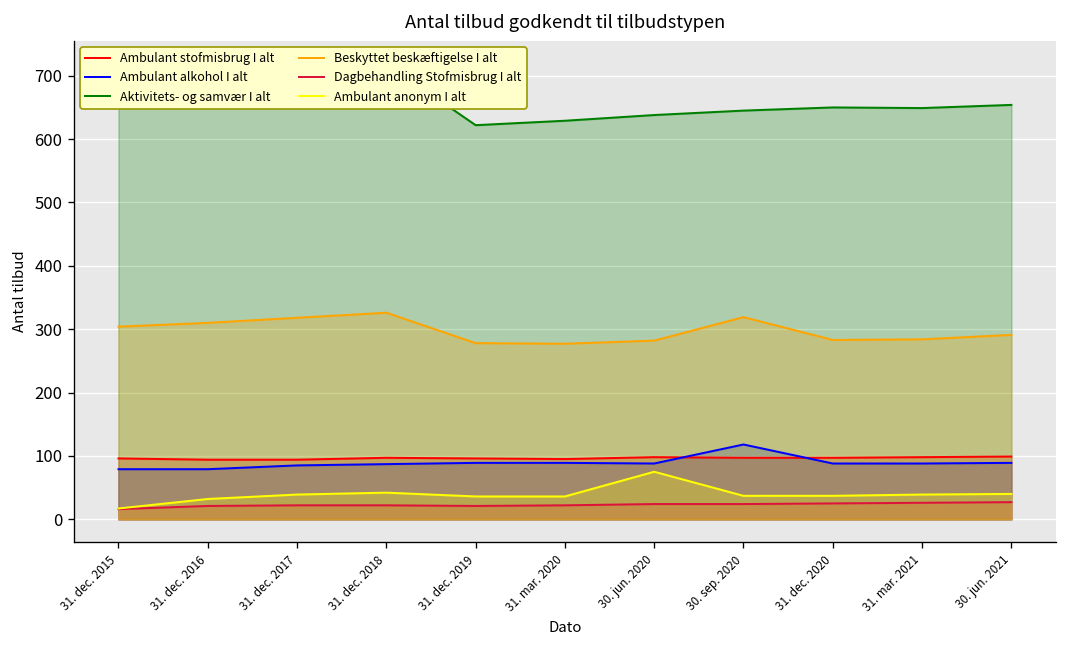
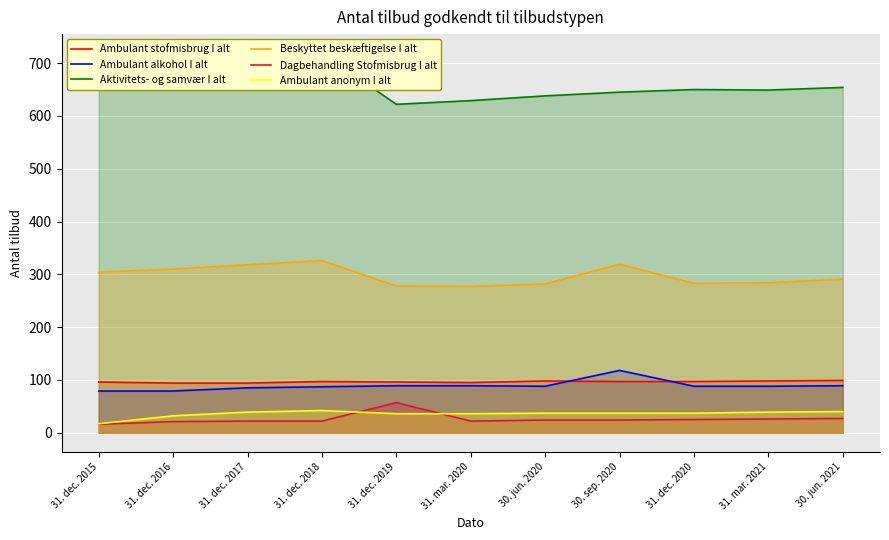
Dagbehandling Stofmisbrug I alt, 31. dec. 2019: 20 -> 60
Ambulant anonym I alt, 30. jun. 2020: 80 -> 40
